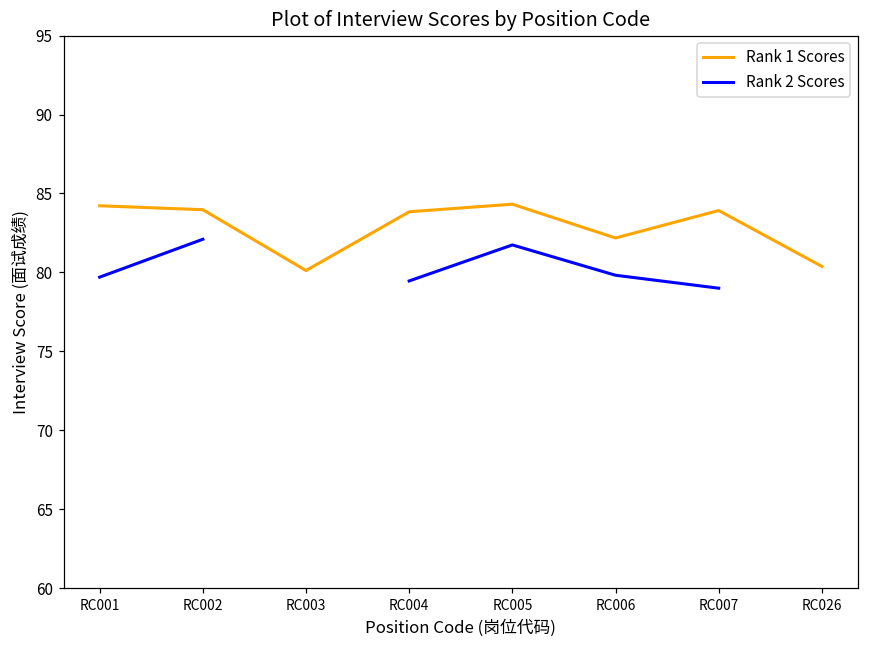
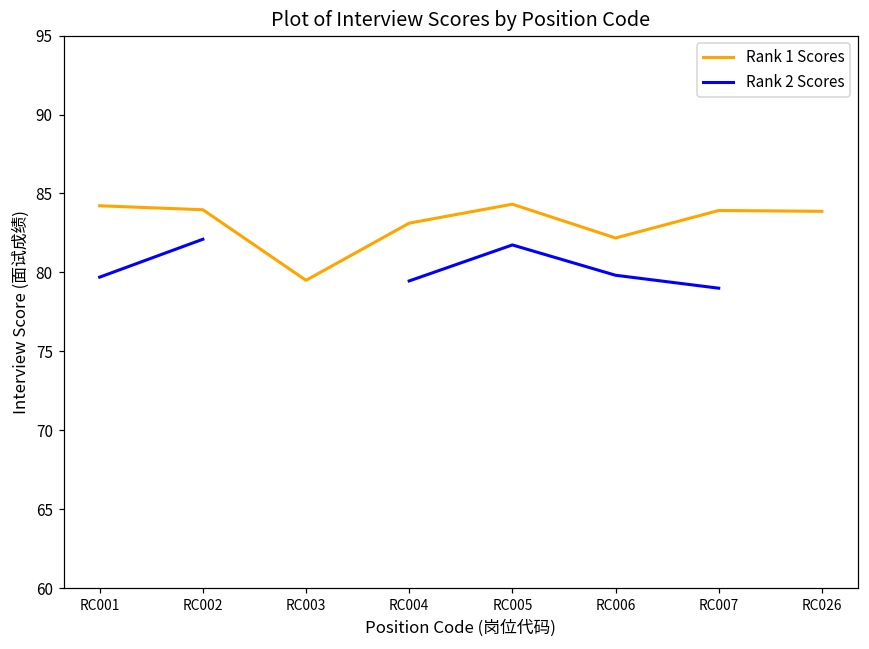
Rank 1 Scores, RC003: 80.1 -> 79.5
Rank 1 Scores, RC004: 83.8 -> 83.1
Rank 1 Scores, RC026: 80.4 -> 83.9
